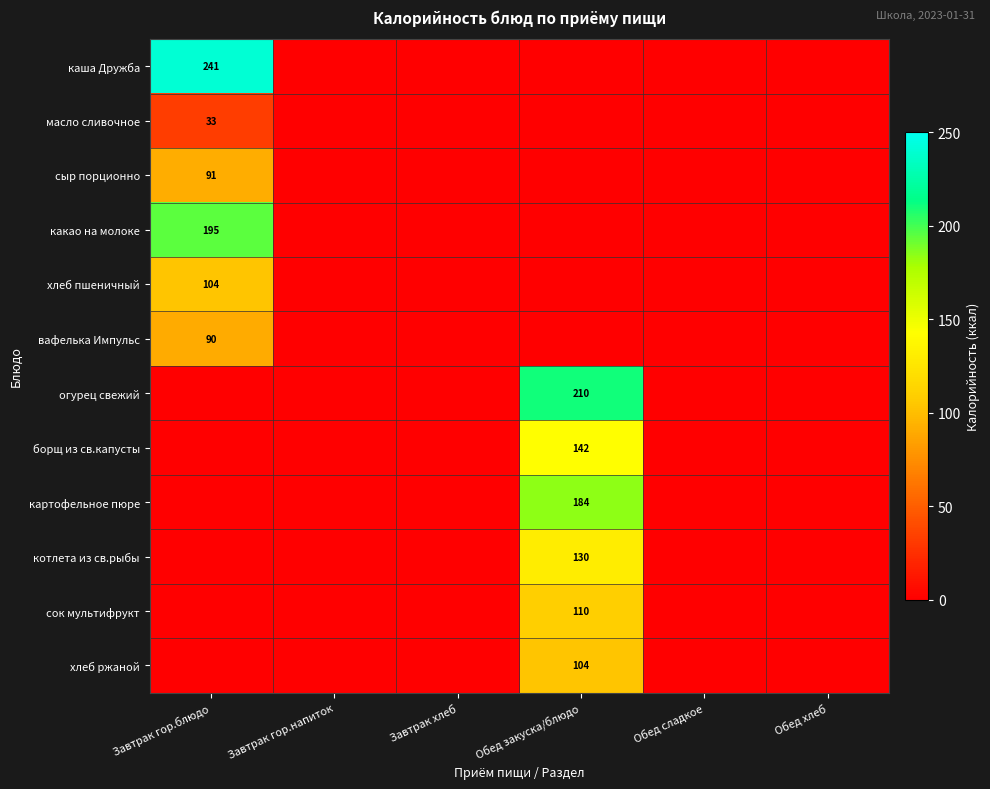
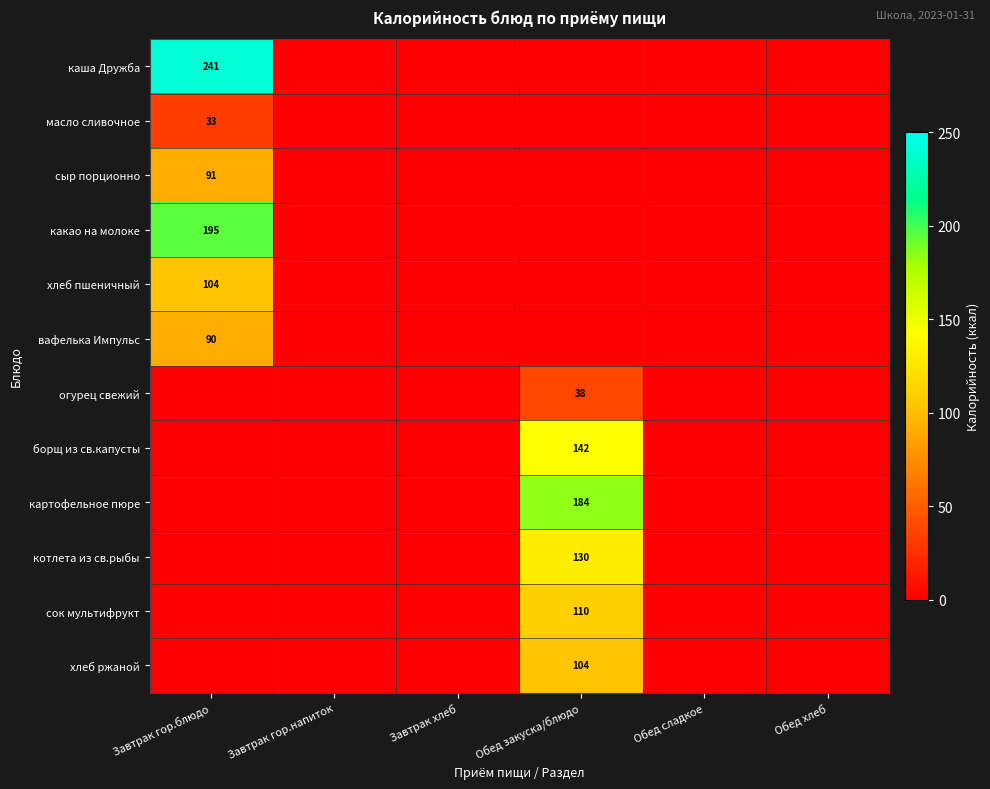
огурец свежий, Обед закуска/блюдо: 210 -> 38
